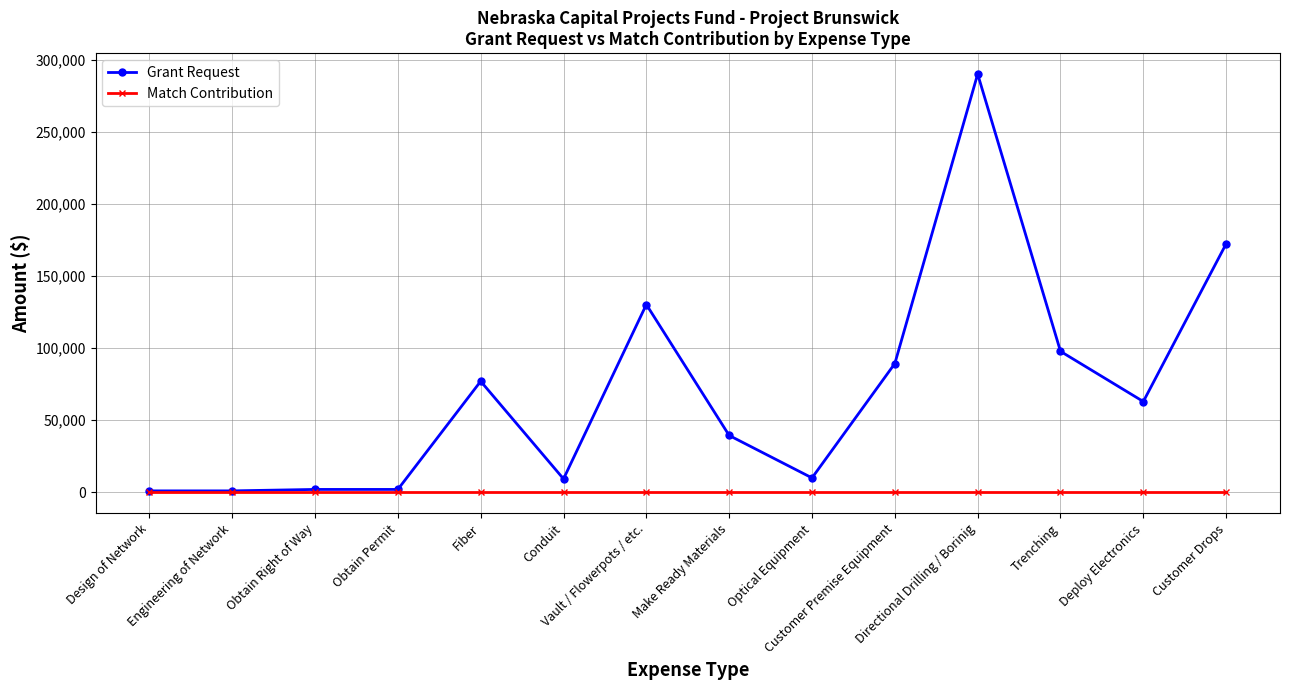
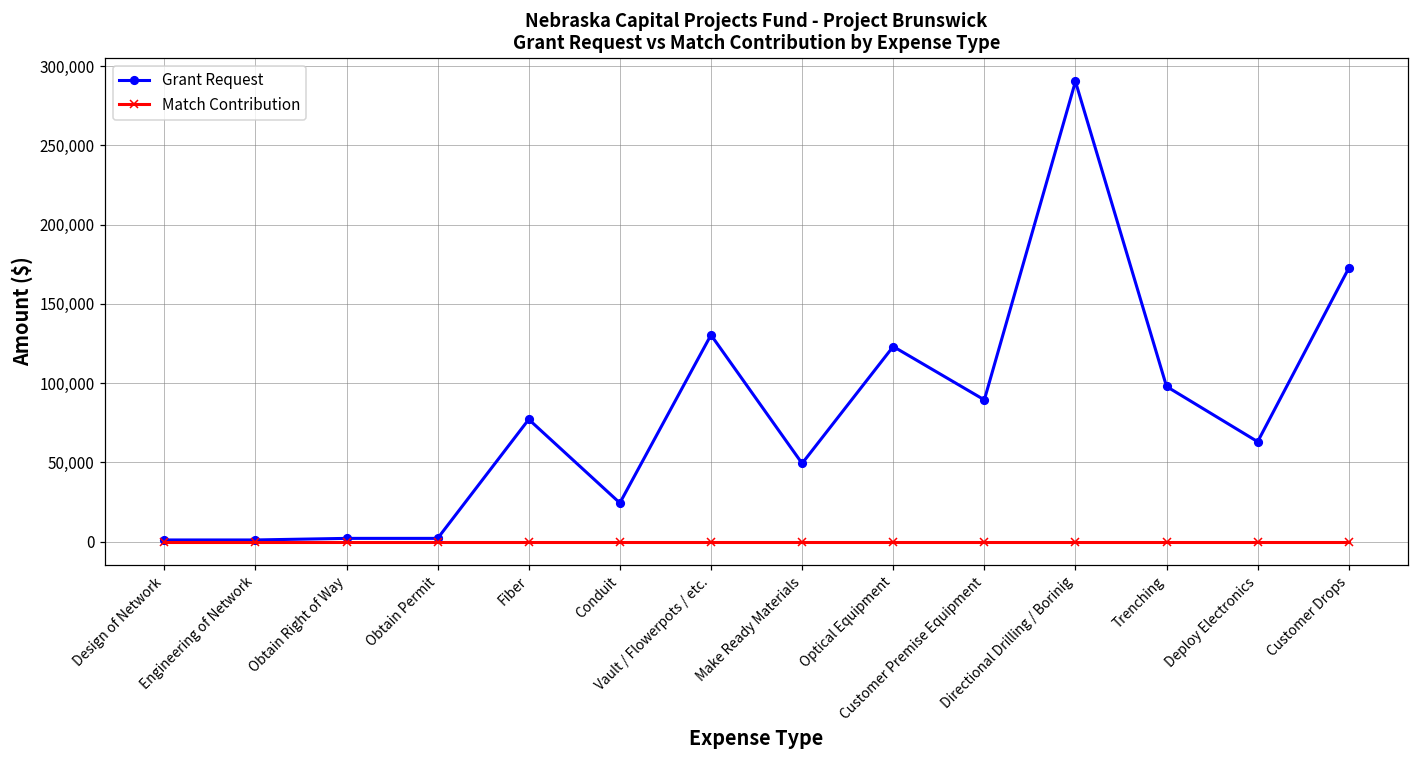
Grant Request, Conduit: 9,000 -> 24,000
Grant Request, Make Ready Materials: 39,000 -> 49,000
Grant Request, Optical Equipment: 10,000 -> 123,000
